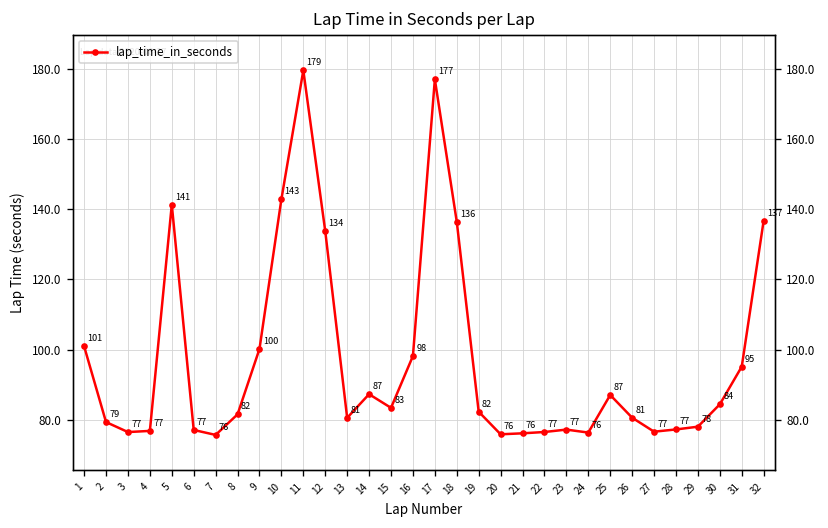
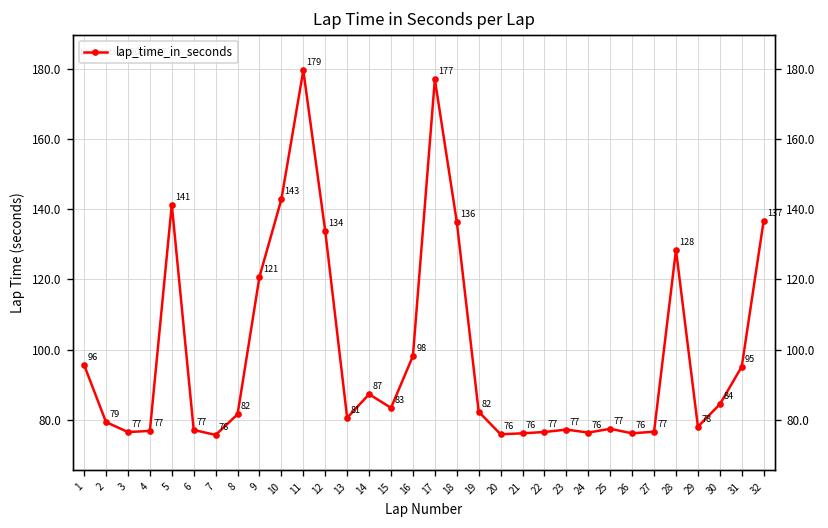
1: 101 -> 96
9: 100 -> 121
25: 87 -> 77
26: 81 -> 76
28: 77 -> 128
